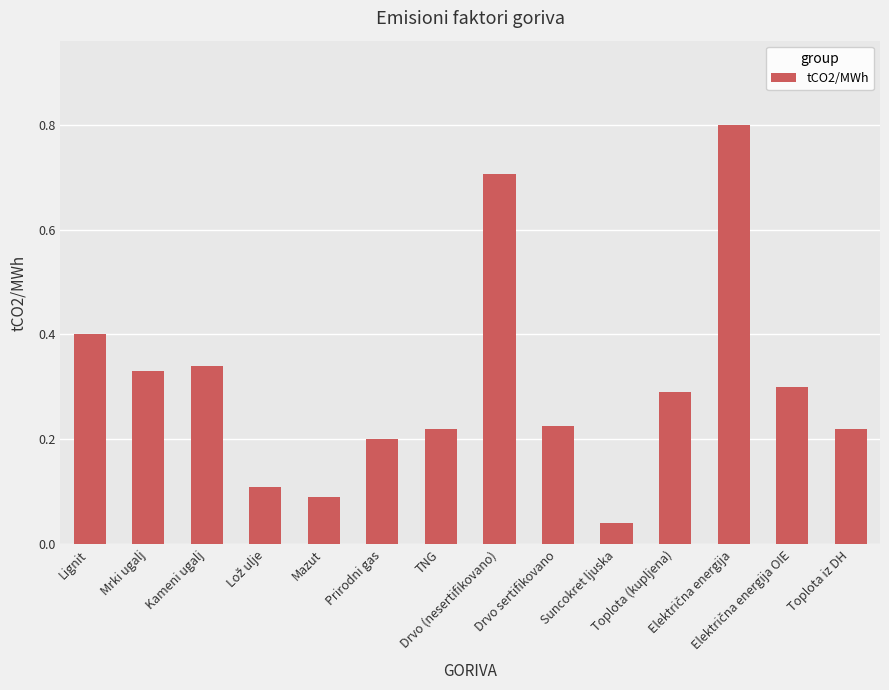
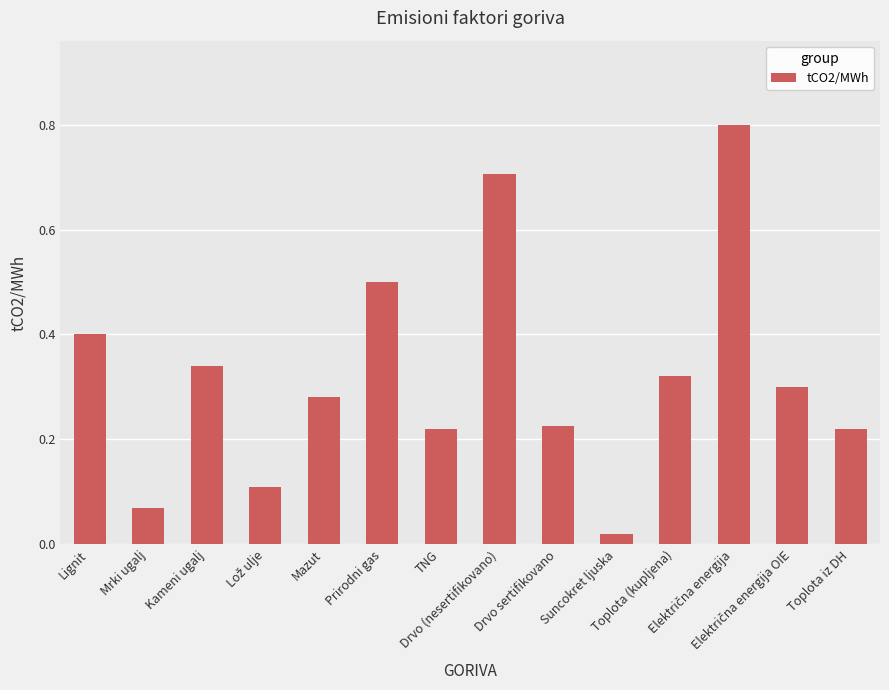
Mrki ugalj: 0.33 -> 0.07
Mazut: 0.09 -> 0.28
Prirodni gas: 0.2 -> 0.5
Suncokret ljuska: 0.04 -> 0.02
Toplota (kupljena): 0.29 -> 0.32
